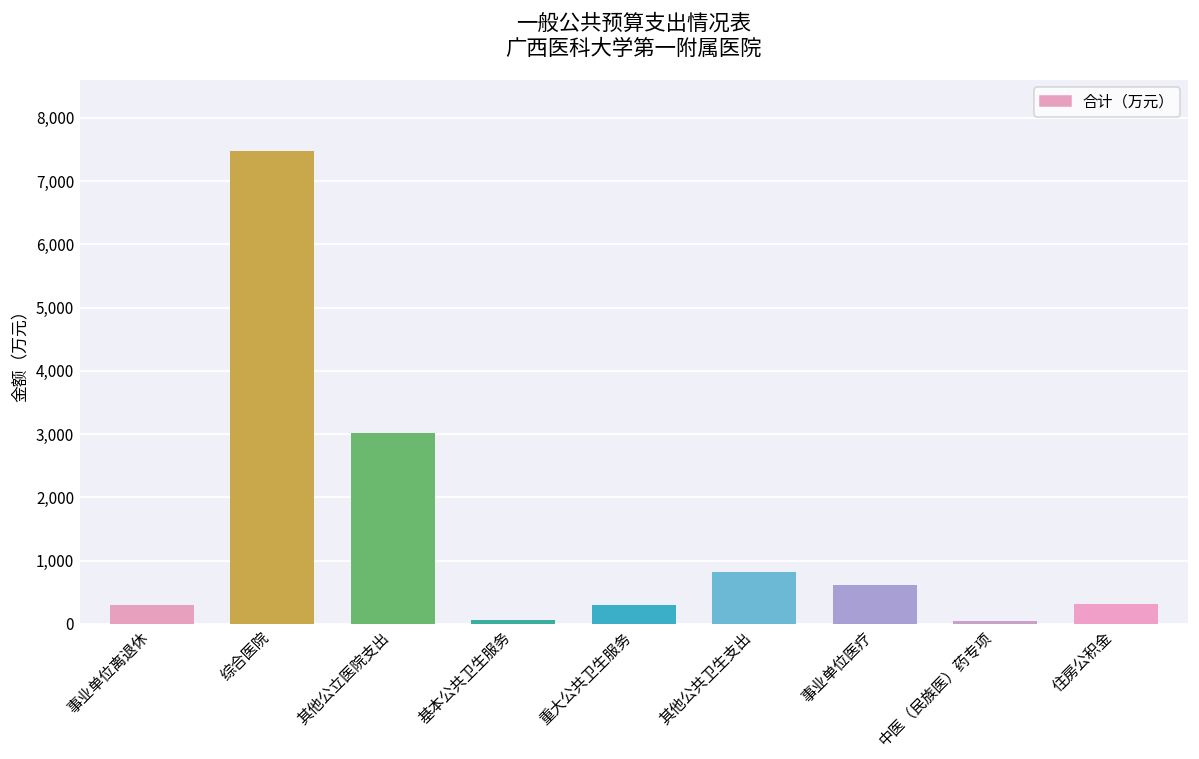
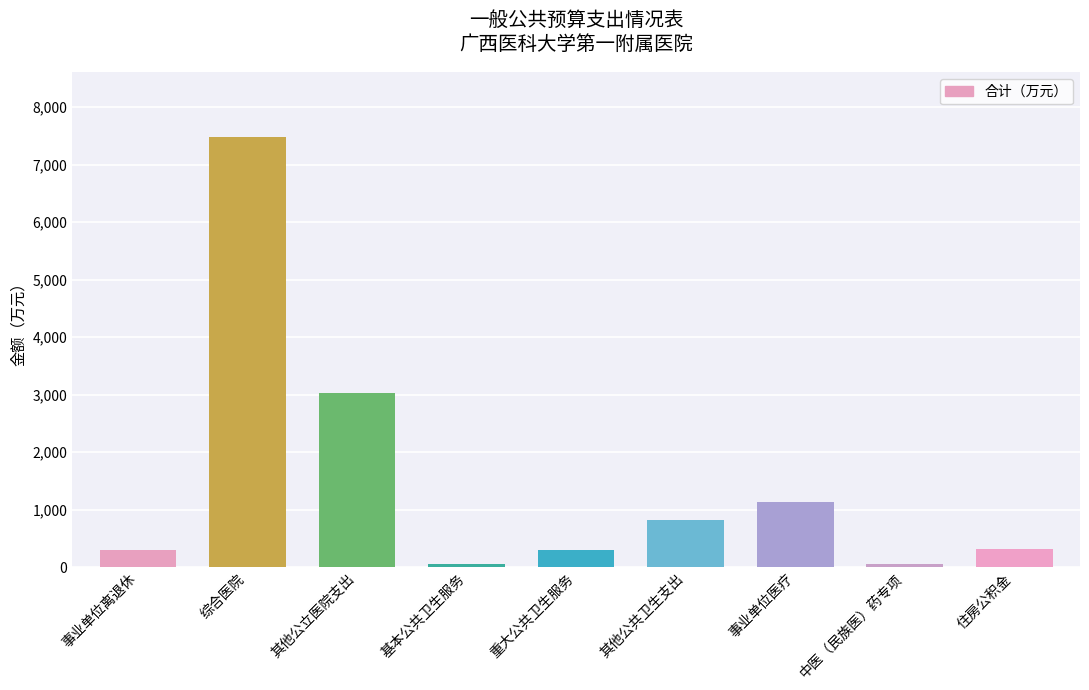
事业单位医疗: 600 -> 1,100
